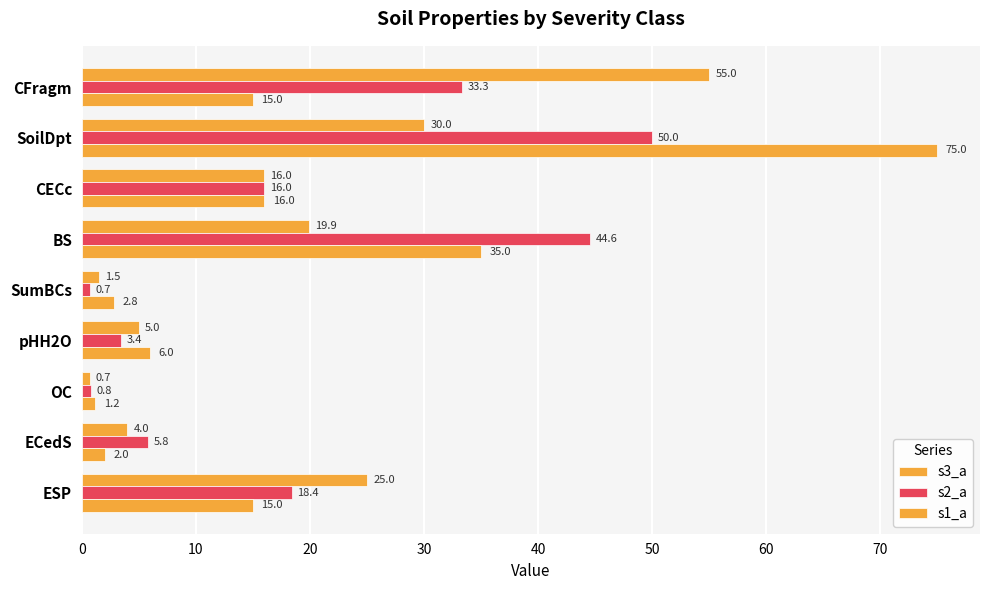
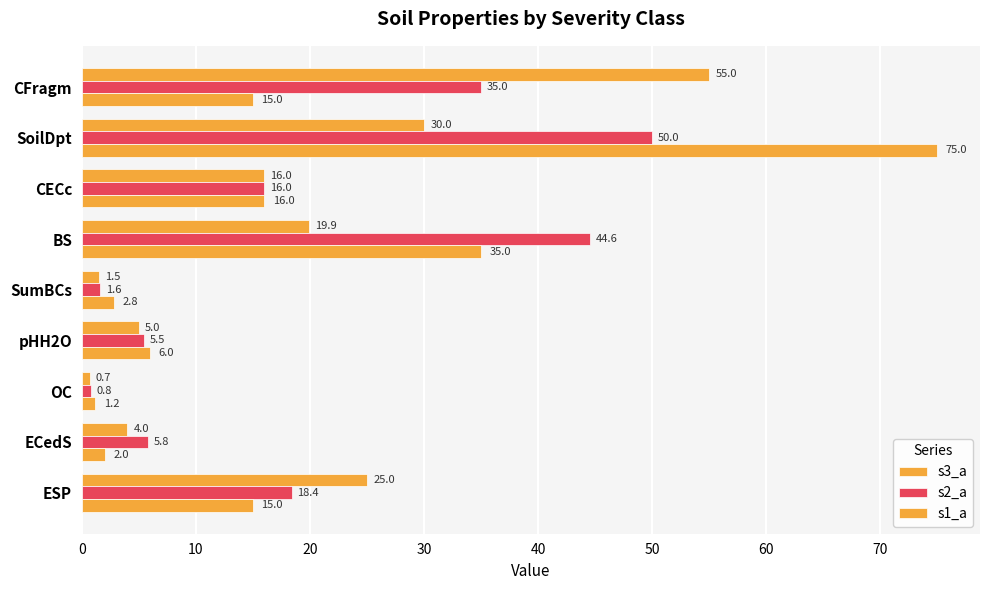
s2_a, CFragm: 33.3 -> 35.0
s2_a, SumBCs: 0.7 -> 1.6
s2_a, pHH2O: 3.4 -> 5.5
